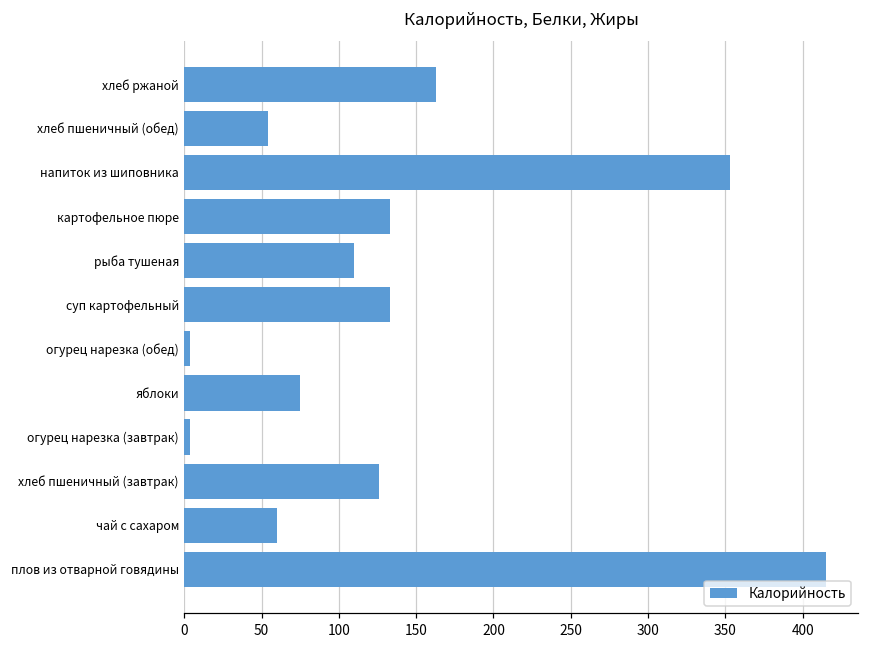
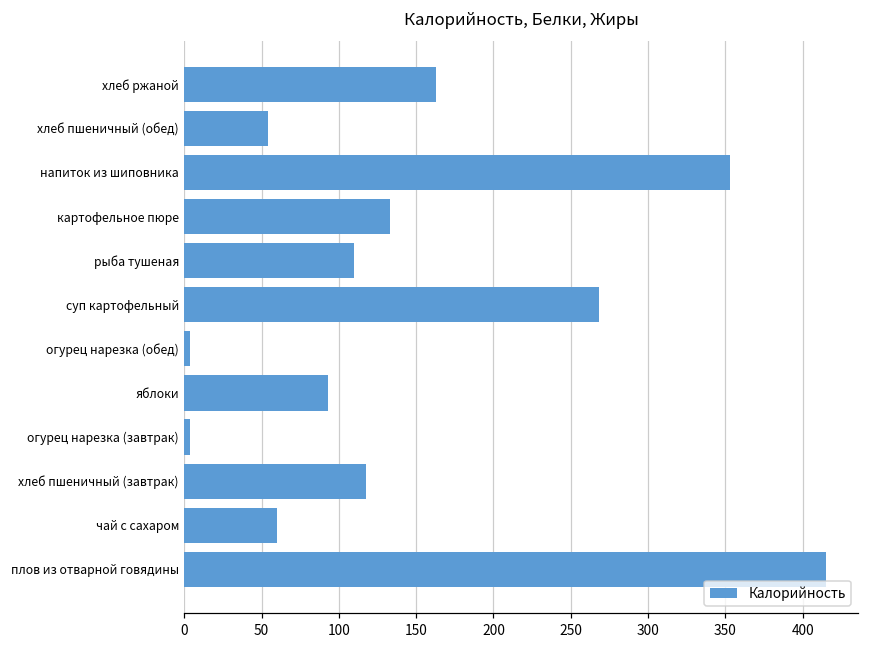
суп картофельный: 133 -> 268
яблоки: 75 -> 93
хлеб пшеничный (завтрак): 126 -> 117
